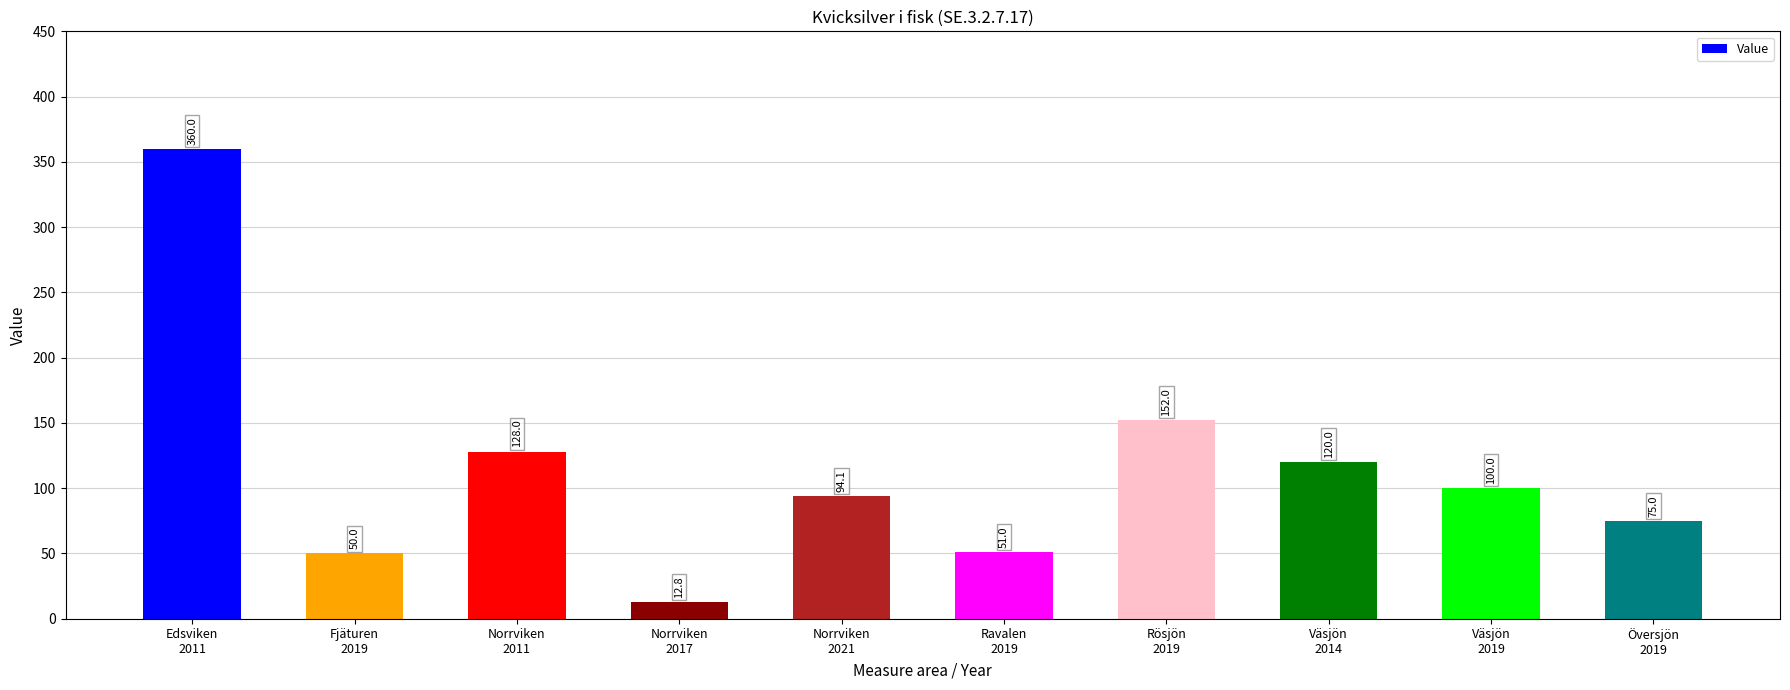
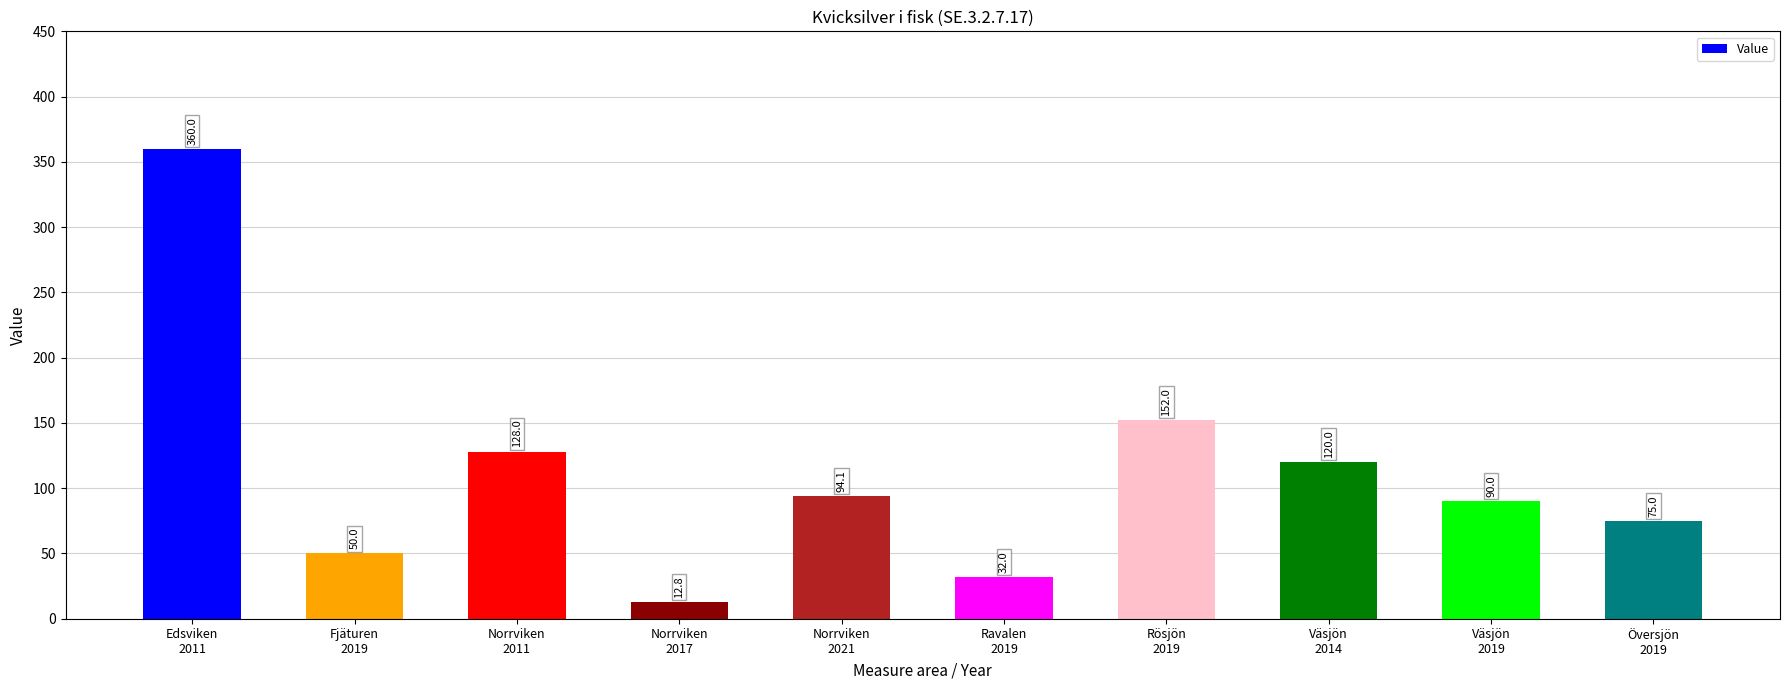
Ravalen 2019: 51.0 -> 32.0
Väsjön 2019: 100.0 -> 90.0
